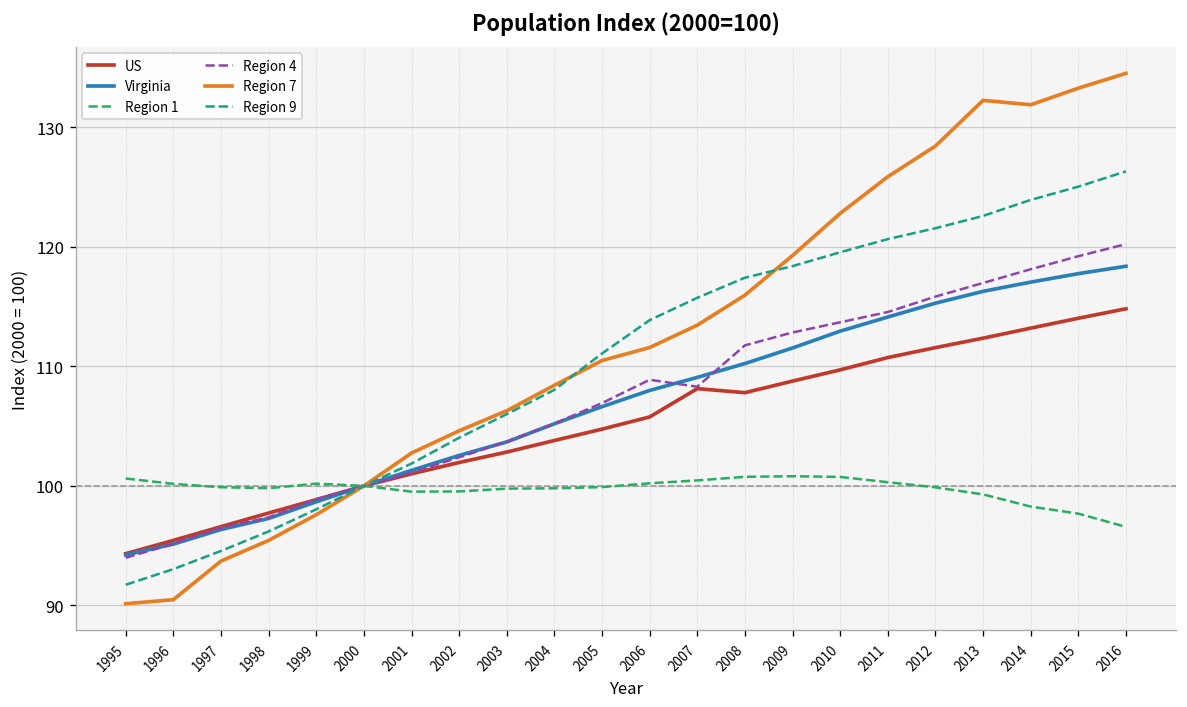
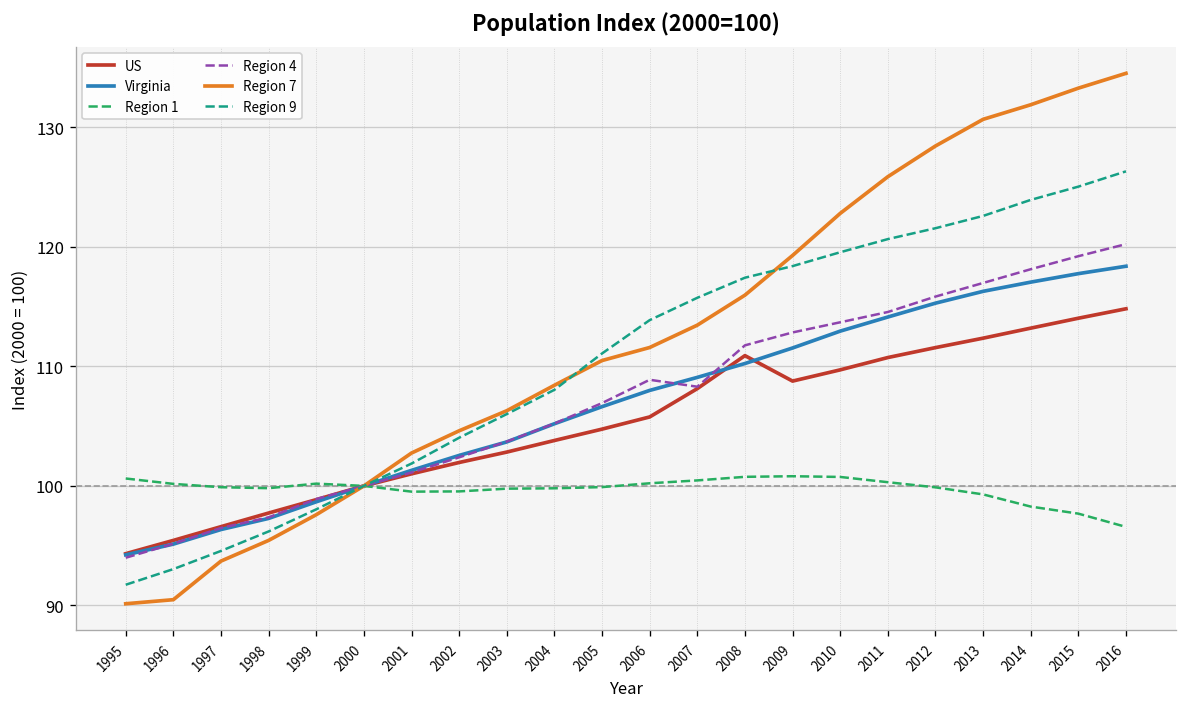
US, 2008: 108 -> 111
Region 7, 2013: 132 -> 131
